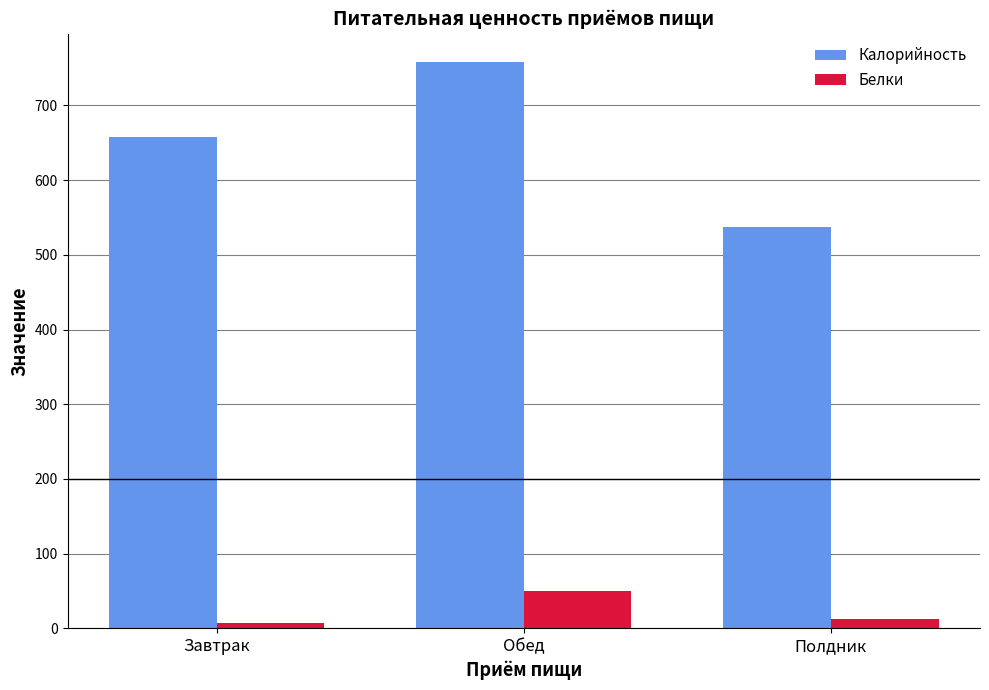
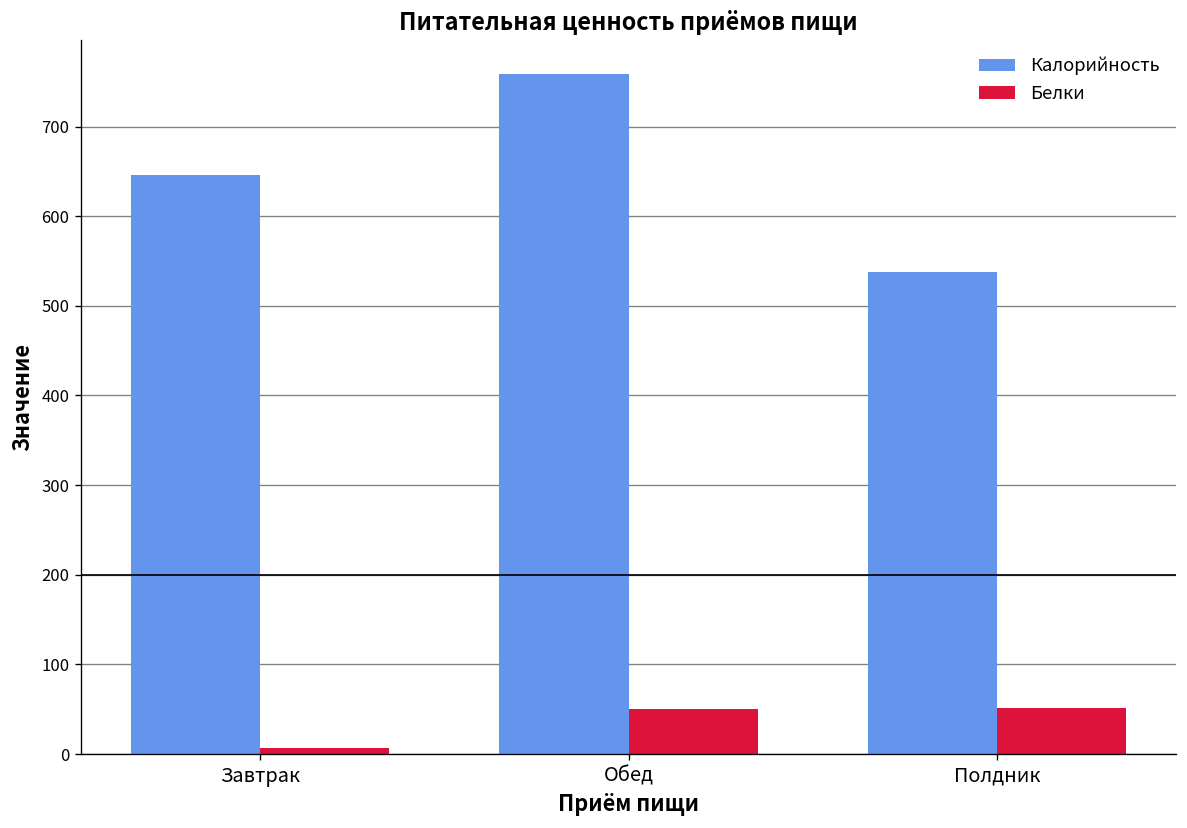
Калорийность, Завтрак: 660 -> 650
Белки, Полдник: 10 -> 50
